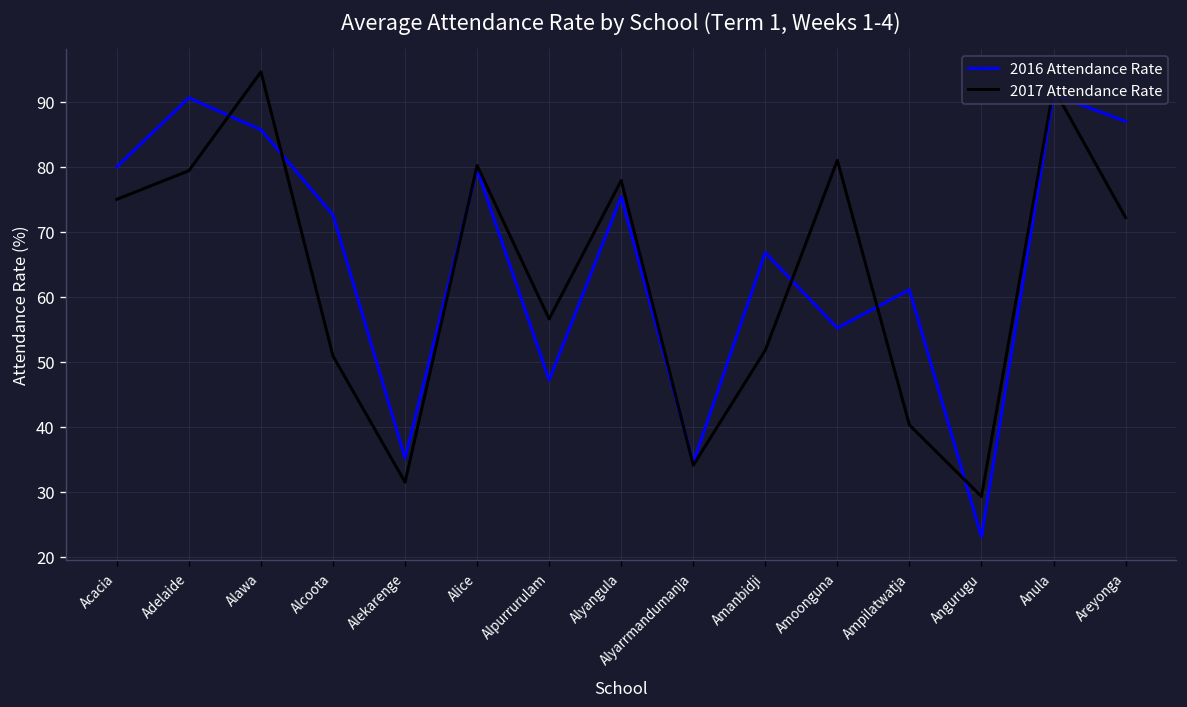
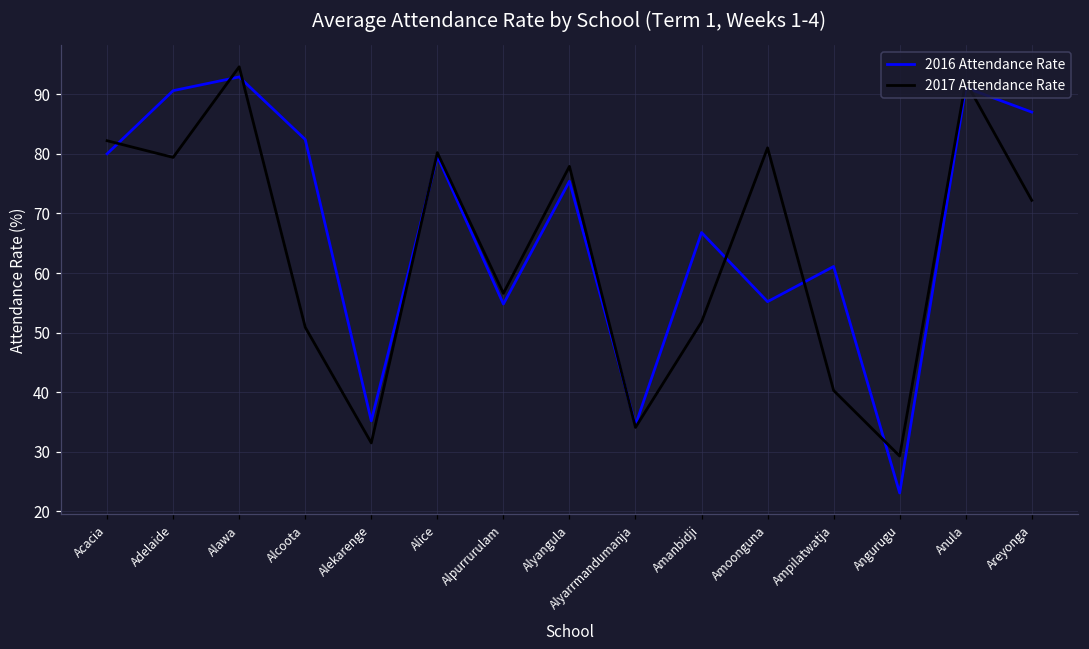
2017 Attendance Rate, Acacia: 75 -> 82
2016 Attendance Rate, Alawa: 86 -> 93
2016 Attendance Rate, Alcoota: 73 -> 82
2016 Attendance Rate, Alpurrurulam: 47 -> 55
